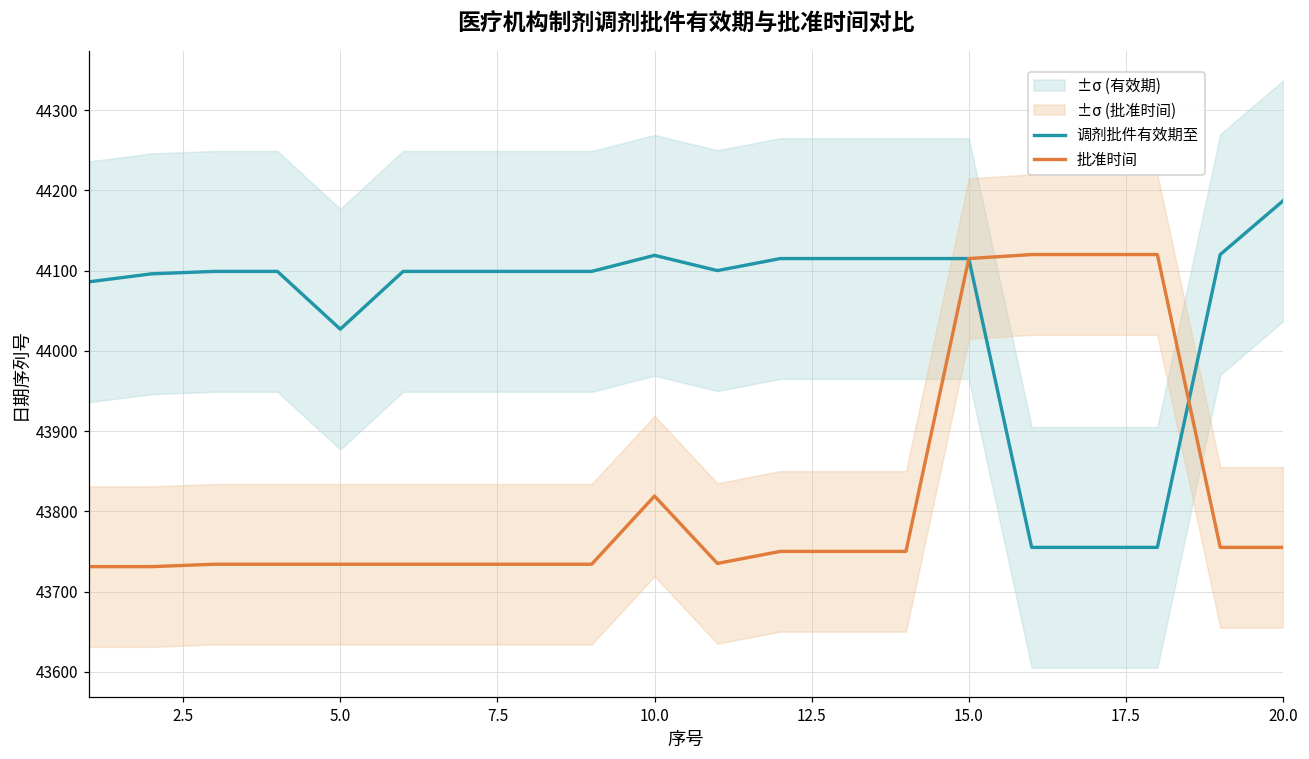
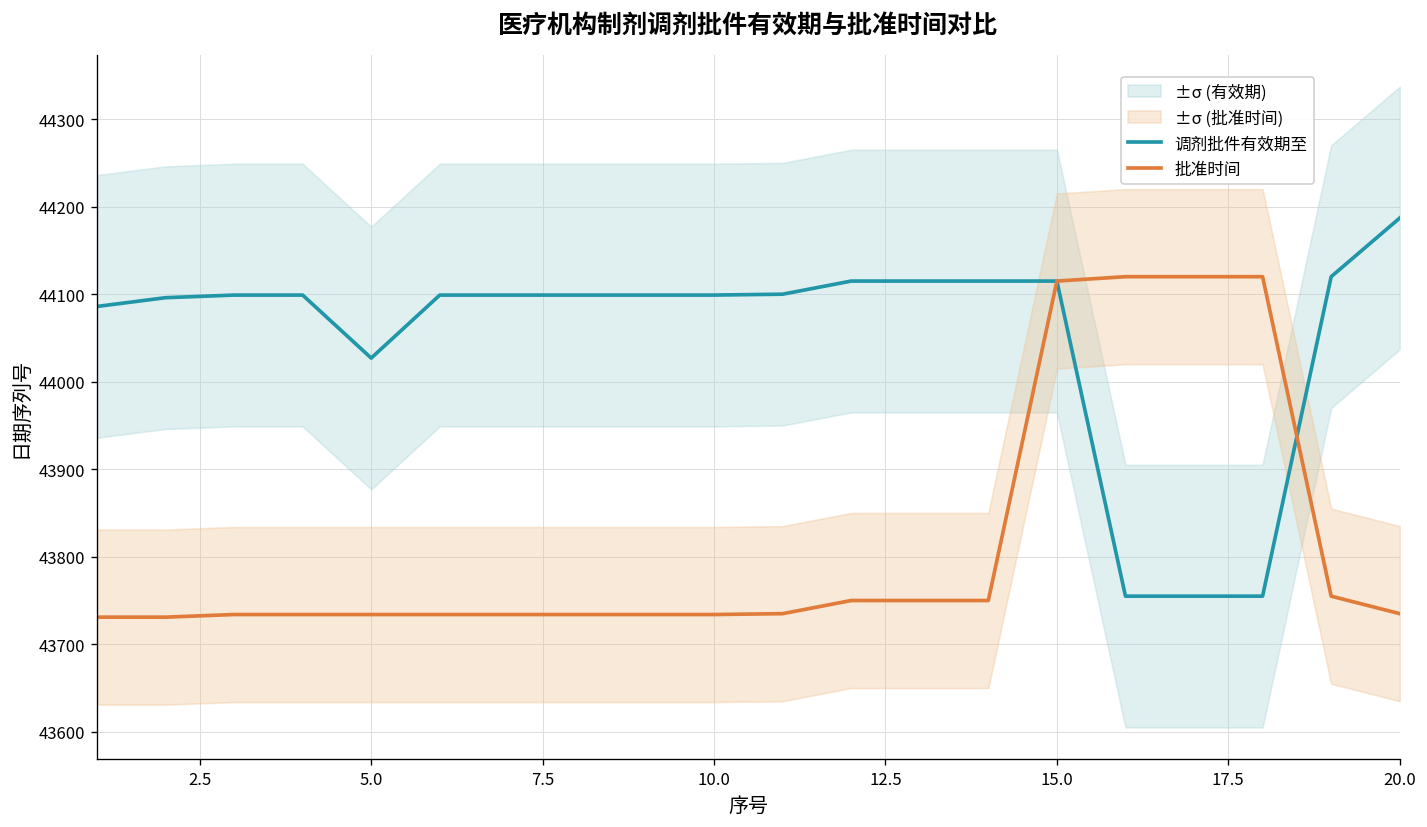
调剂批件有效期至, 10.0: 44120 -> 44100
批准时间, 10.0: 43820 -> 43730
批准时间, 20.0: 43760 -> 43740
